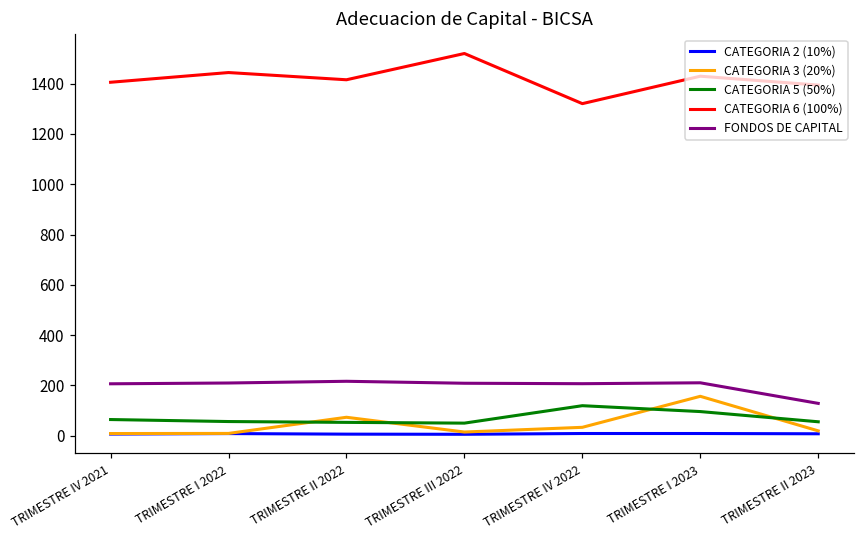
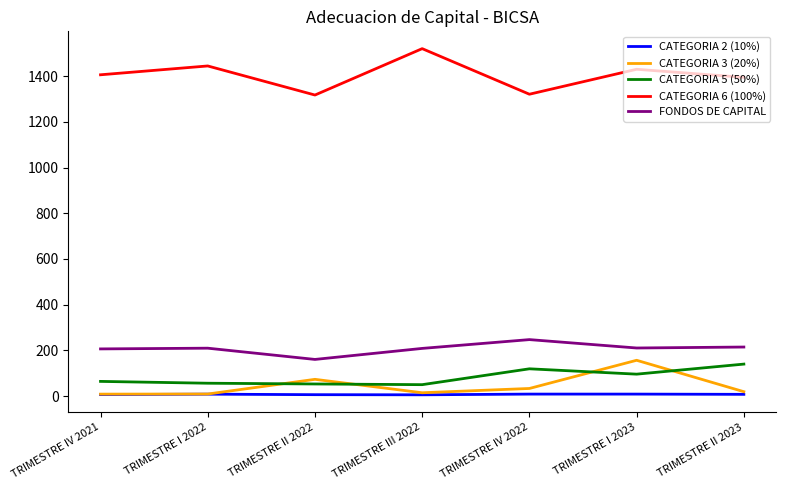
CATEGORIA 6 (100%), TRIMESTRE II 2022: 1420 -> 1320
FONDOS DE CAPITAL, TRIMESTRE II 2022: 220 -> 160
FONDOS DE CAPITAL, TRIMESTRE IV 2022: 210 -> 250
CATEGORIA 5 (50%), TRIMESTRE II 2023: 60 -> 140
FONDOS DE CAPITAL, TRIMESTRE II 2023: 130 -> 210
